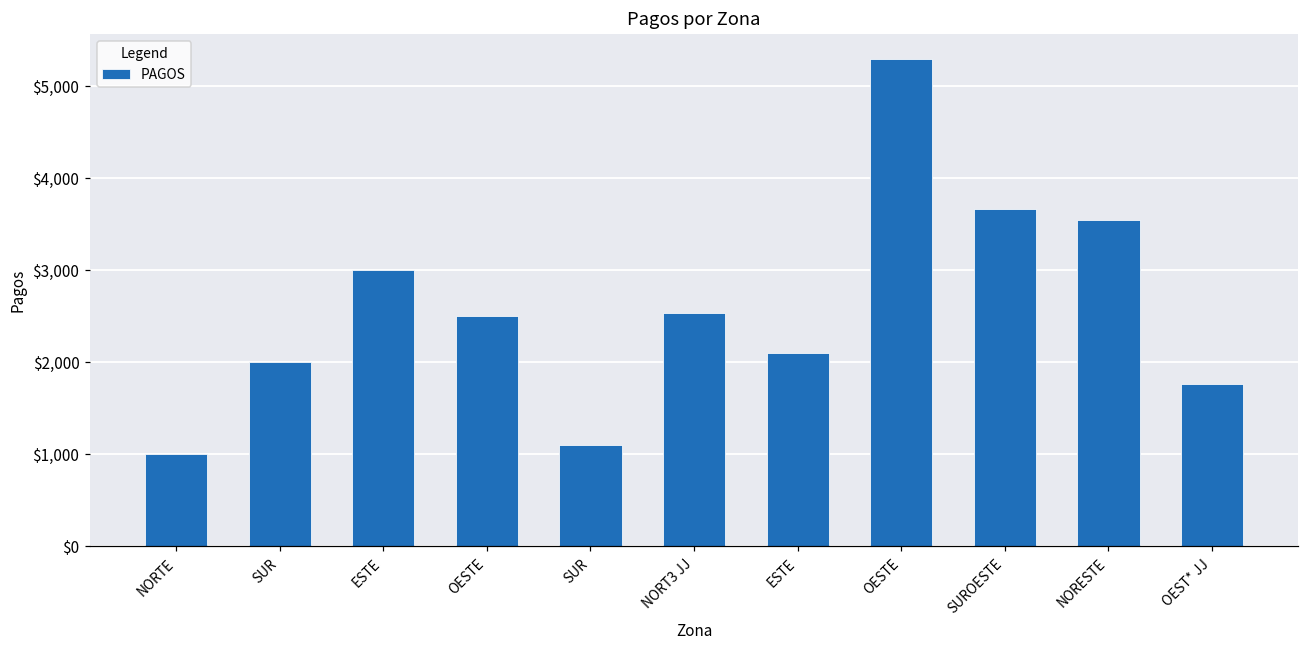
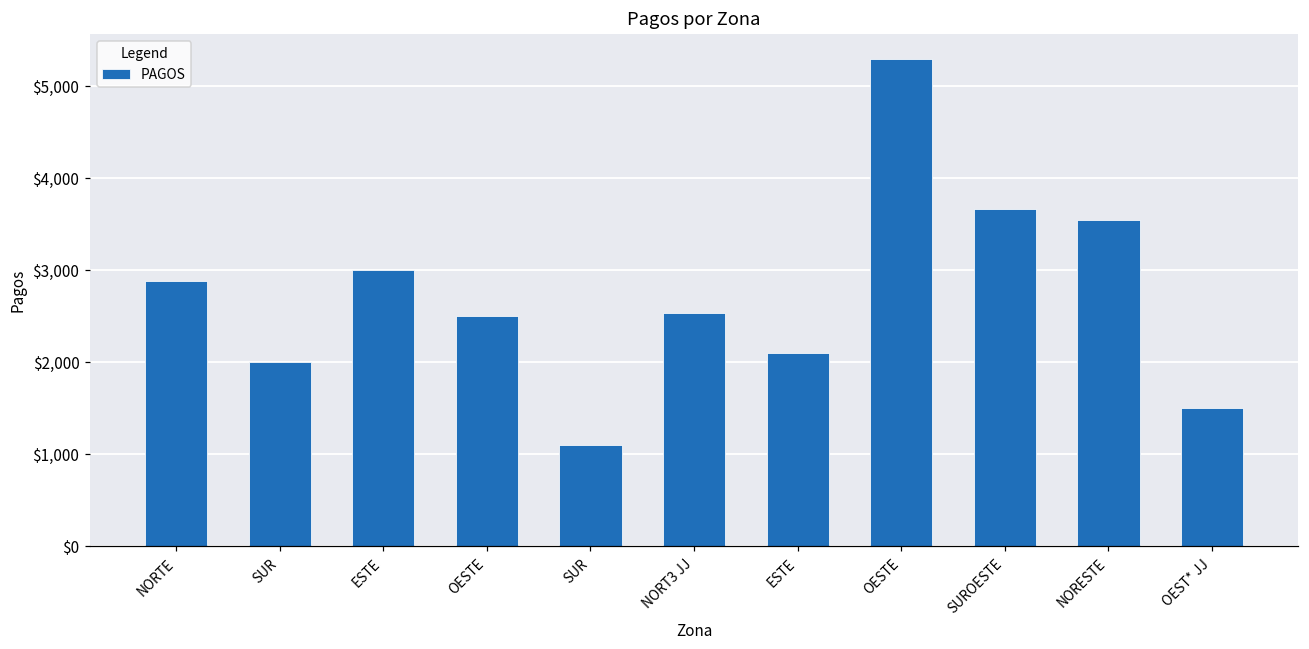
NORTE: $1,000 -> $2,900
OEST* JJ: $1,800 -> $1,500
